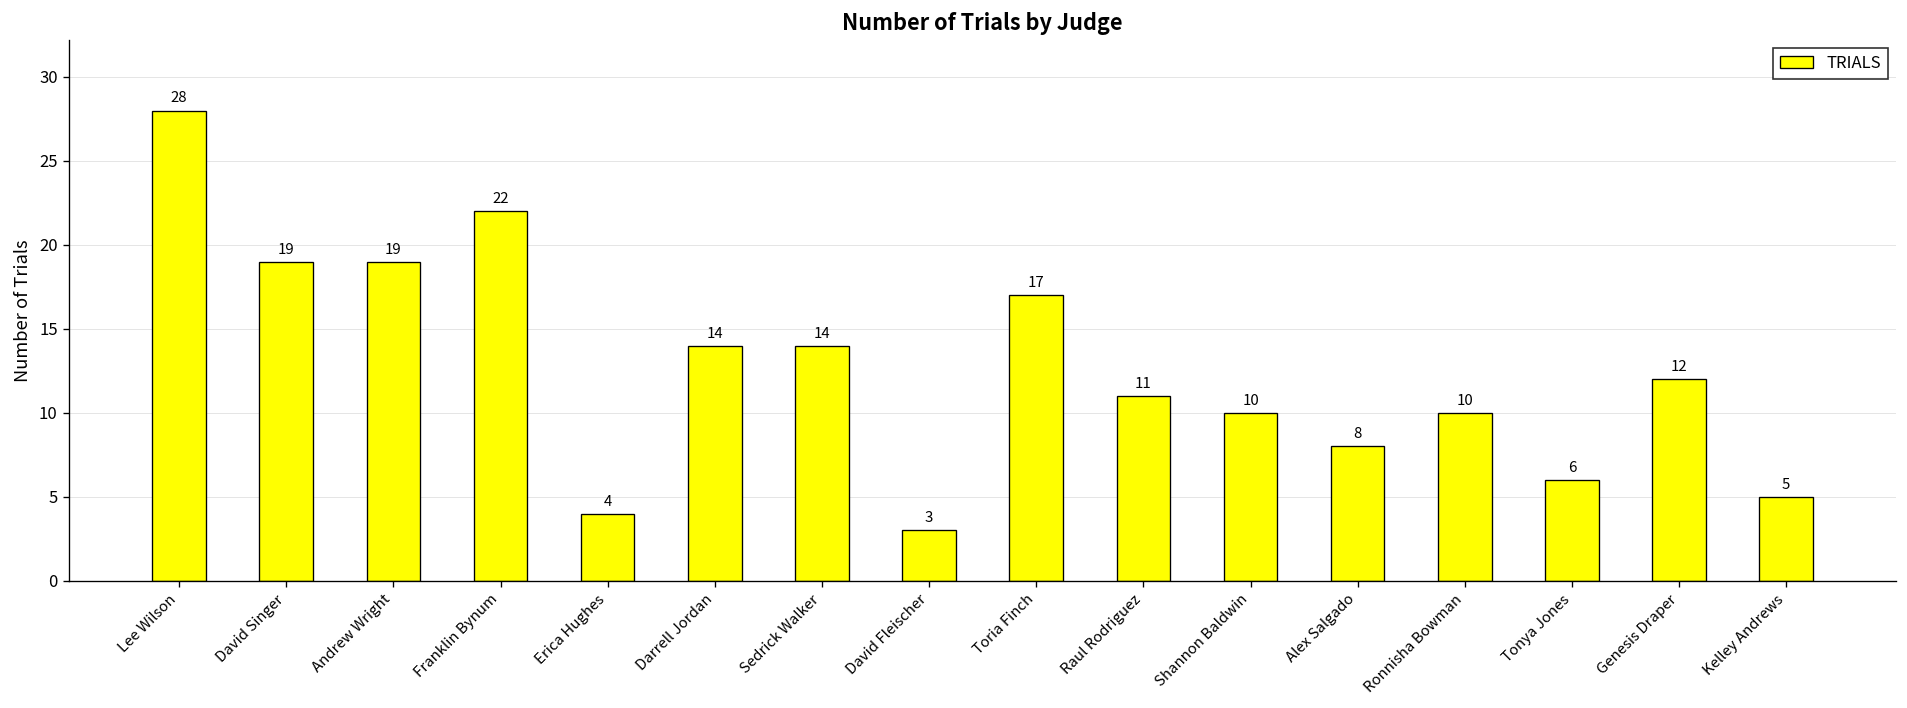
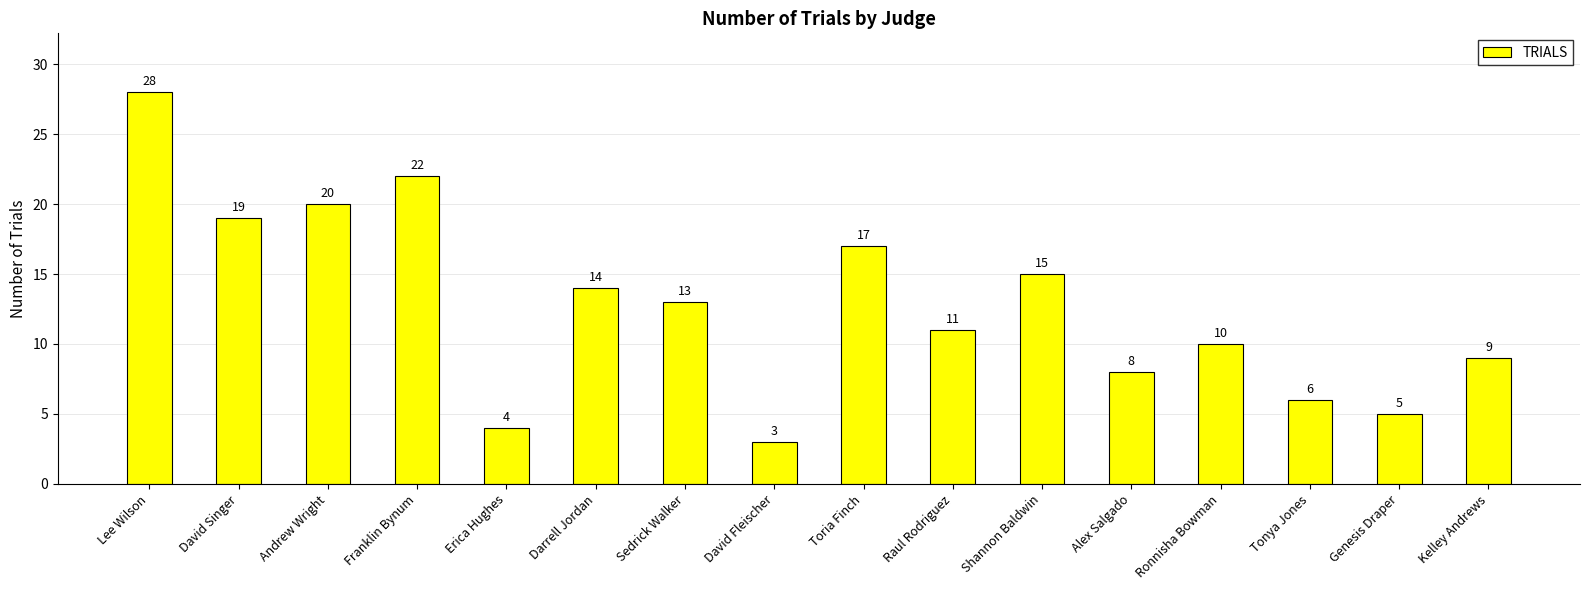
Andrew Wright: 19 -> 20
Sedrick Walker: 14 -> 13
Shannon Baldwin: 10 -> 15
Genesis Draper: 12 -> 5
Kelley Andrews: 5 -> 9
